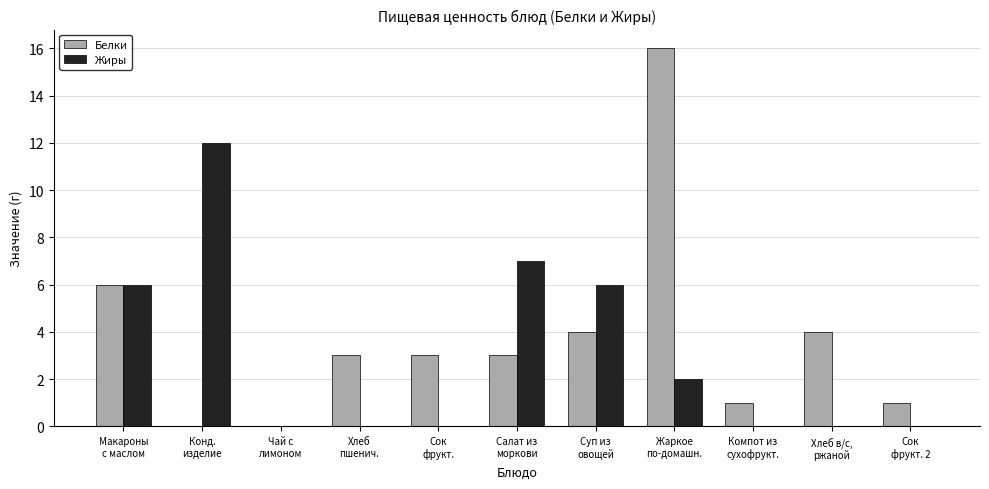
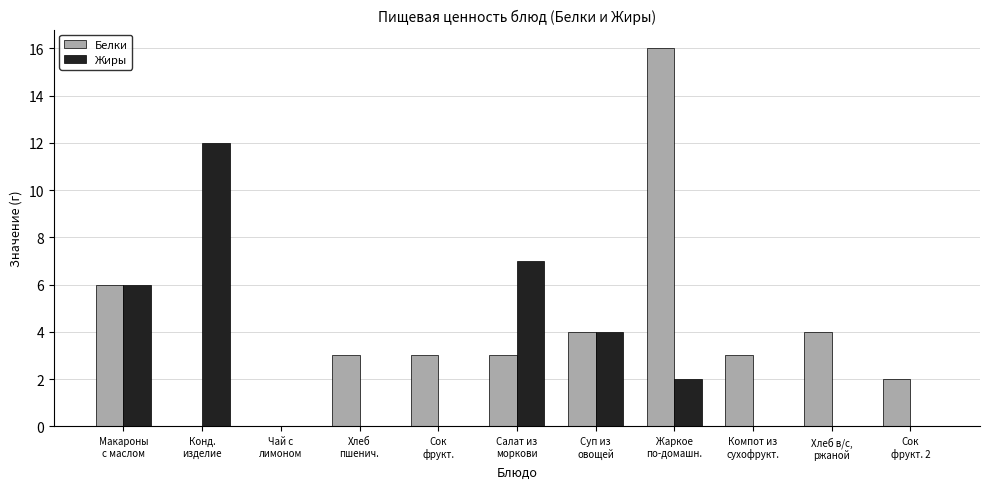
Жиры, Суп из овощей: 6 -> 4
Белки, Компот из сухофрукт.: 1 -> 3
Белки, Сок фрукт. 2: 1 -> 2
